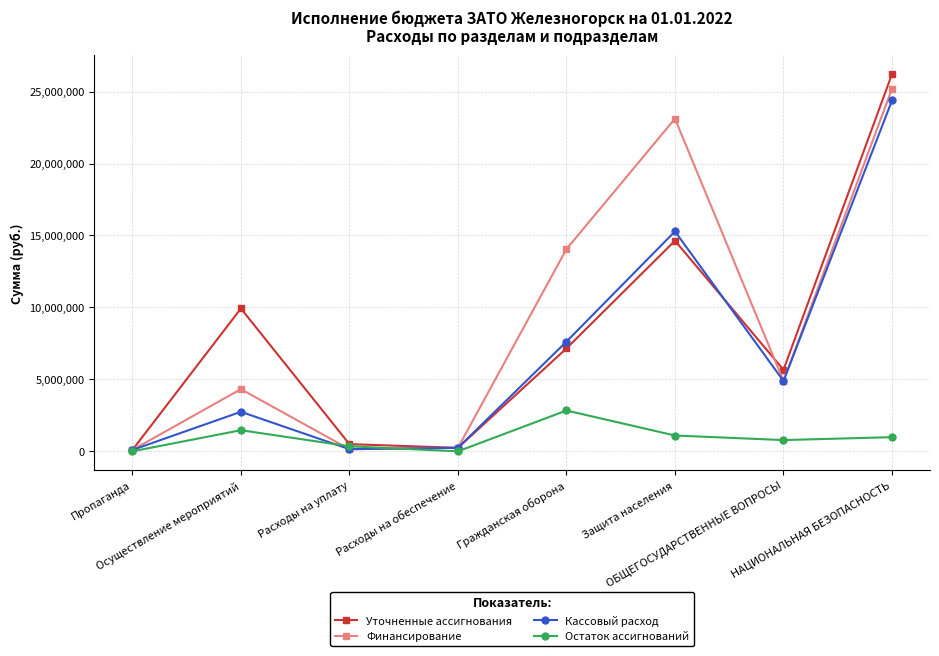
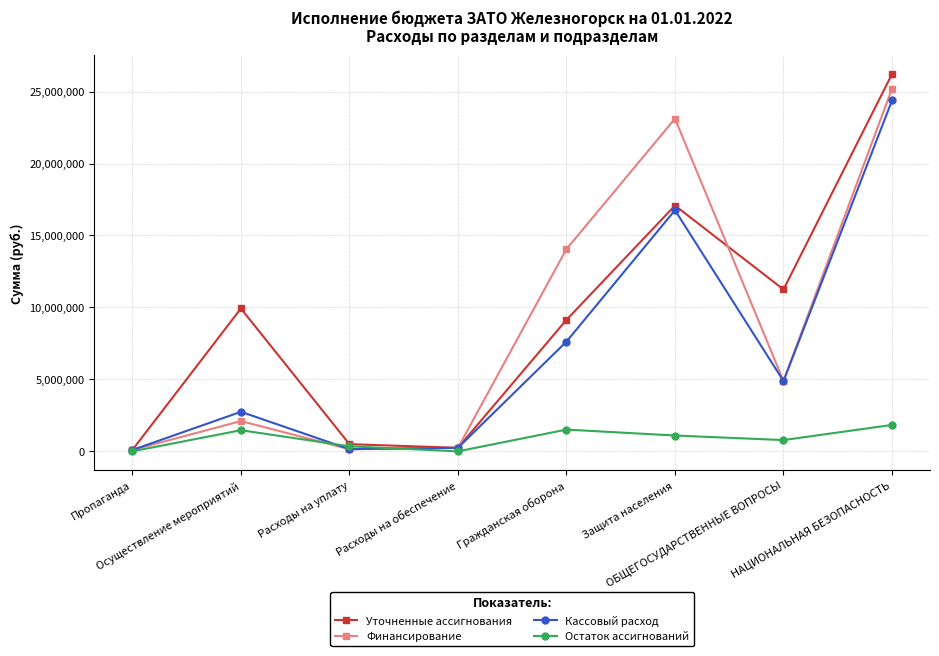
Финансирование, Осуществление мероприятий: 4,300,000 -> 2,100,000
Уточненные ассигнования, Гражданская оборона: 7,200,000 -> 9,100,000
Остаток ассигнований, Гражданская оборона: 2,800,000 -> 1,500,000
Уточненные ассигнования, Защита населения: 14,600,000 -> 17,100,000
Кассовый расход, Защита населения: 15,300,000 -> 16,800,000
Уточненные ассигнования, ОБЩЕГОСУДАРСТВЕННЫЕ ВОПРОСЫ: 5,700,000 -> 11,200,000
Остаток ассигнований, НАЦИОНАЛЬНАЯ БЕЗОПАСНОСТЬ: 1,000,000 -> 1,800,000
